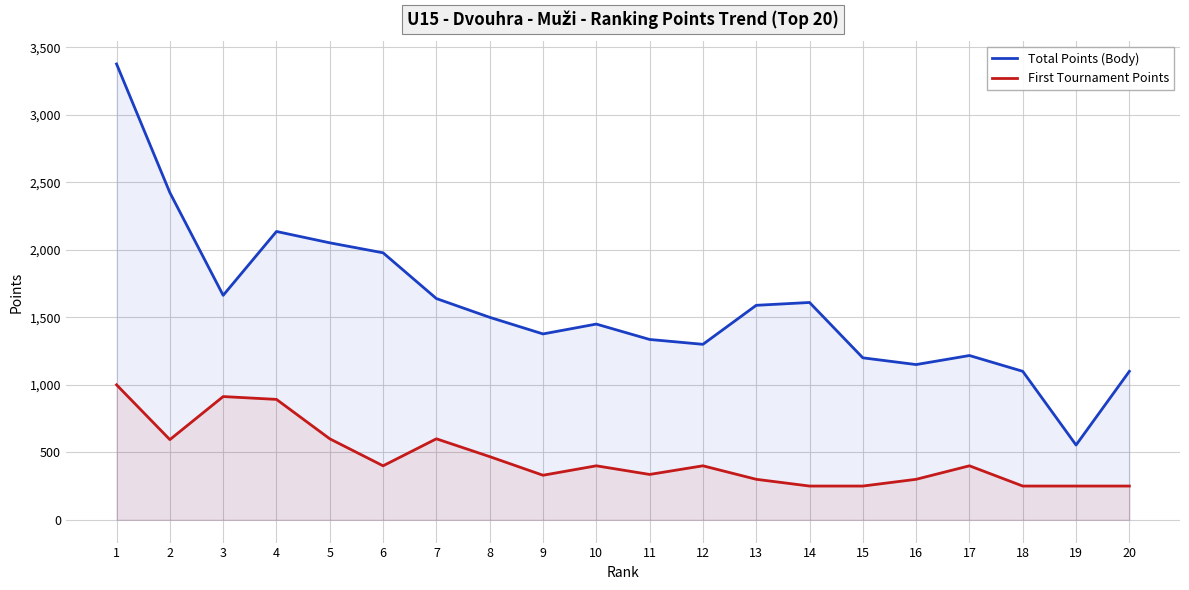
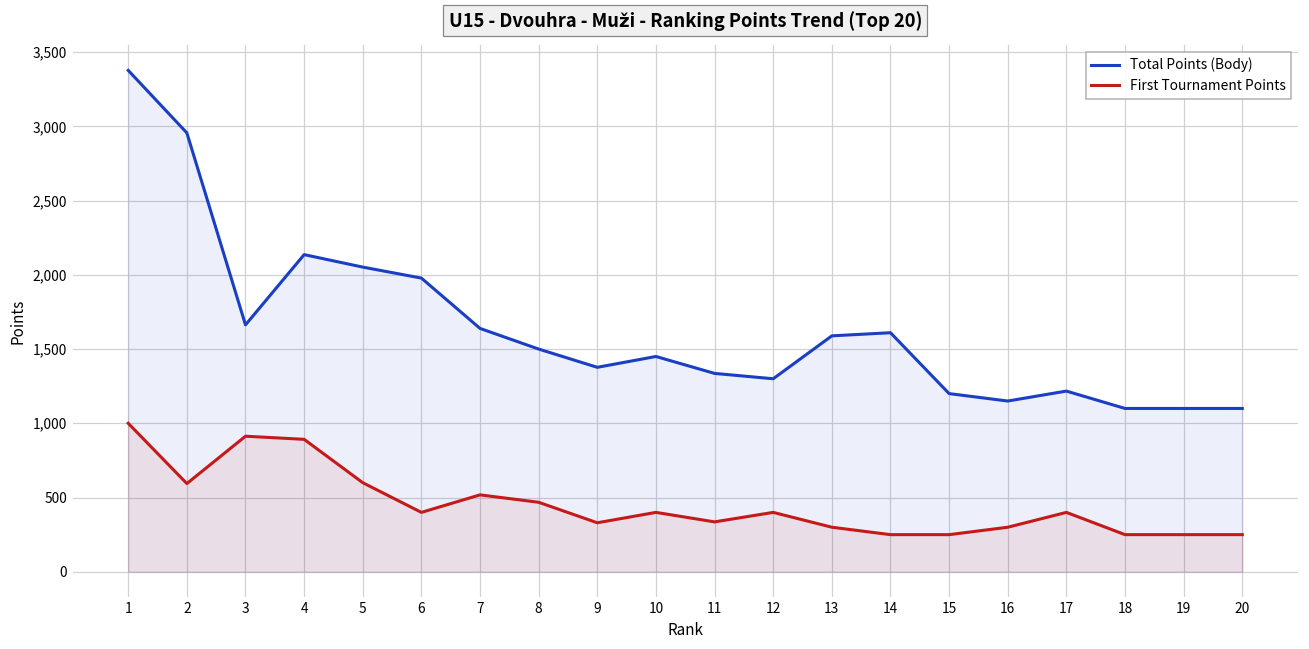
Total Points (Body), 2: 2,420 -> 2,960
First Tournament Points, 7: 600 -> 520
Total Points (Body), 19: 550 -> 1,100
